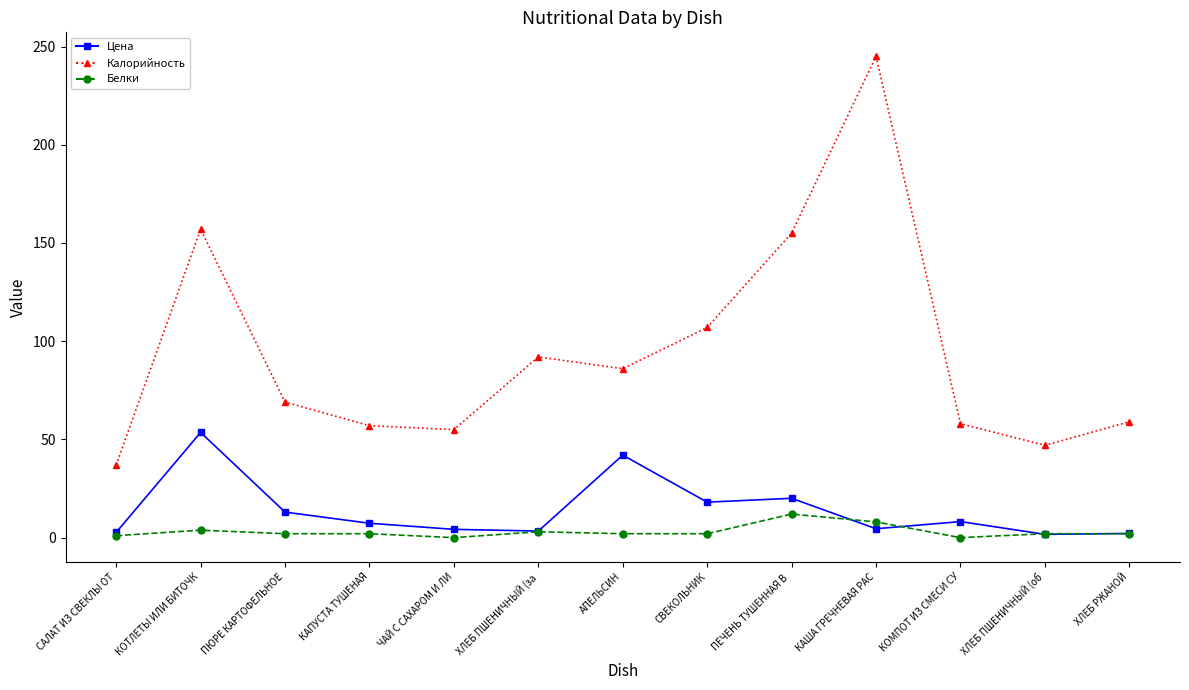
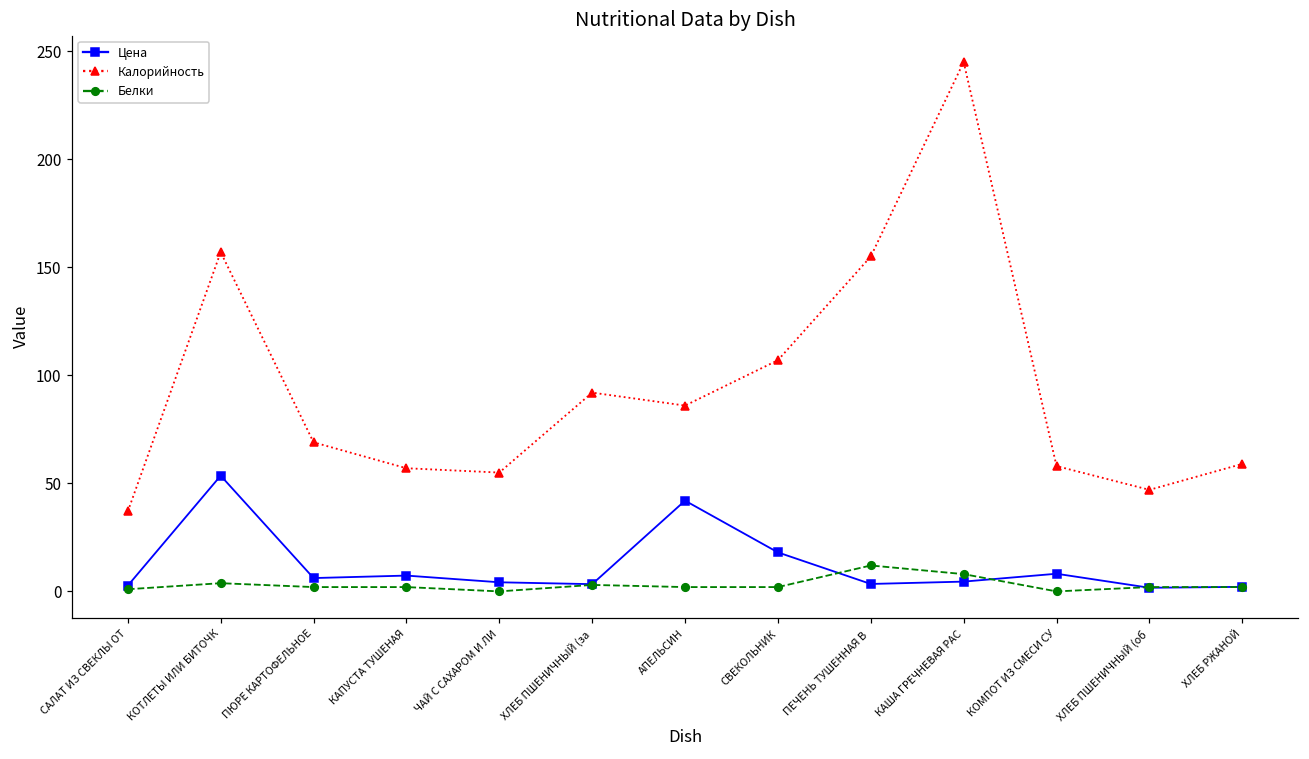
Цена, ПЮРЕ КАРТОФЕЛЬНОЕ: 13 -> 6
Цена, ПЕЧЕНЬ ТУШЕННАЯ В: 20 -> 3
